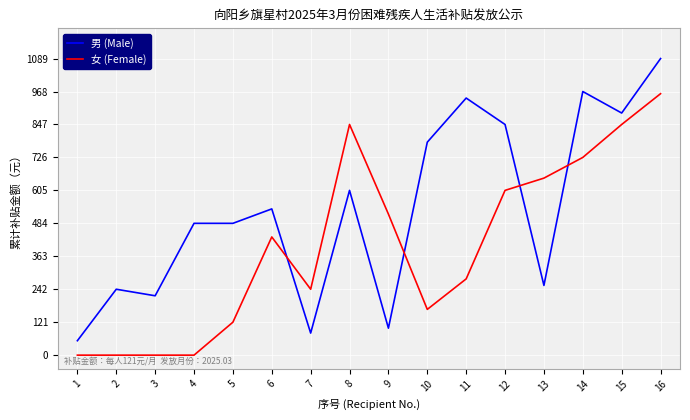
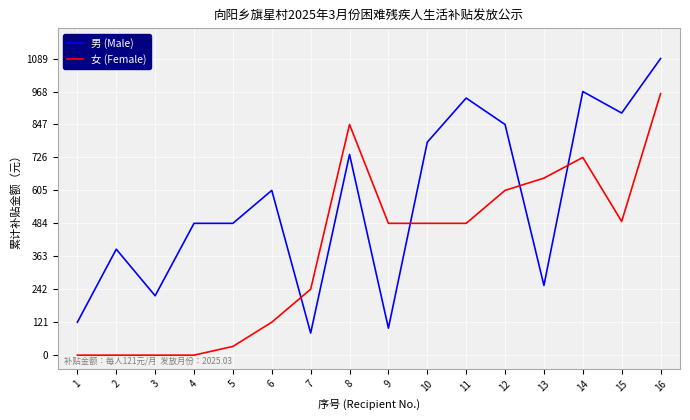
男 (Male), 1: 50 -> 120
男 (Male), 2: 240 -> 390
女 (Female), 5: 120 -> 30
男 (Male), 6: 540 -> 610
女 (Female), 6: 430 -> 120
男 (Male), 8: 610 -> 740
女 (Female), 9: 520 -> 480
女 (Female), 10: 170 -> 480
女 (Female), 11: 280 -> 480
女 (Female), 15: 850 -> 490
